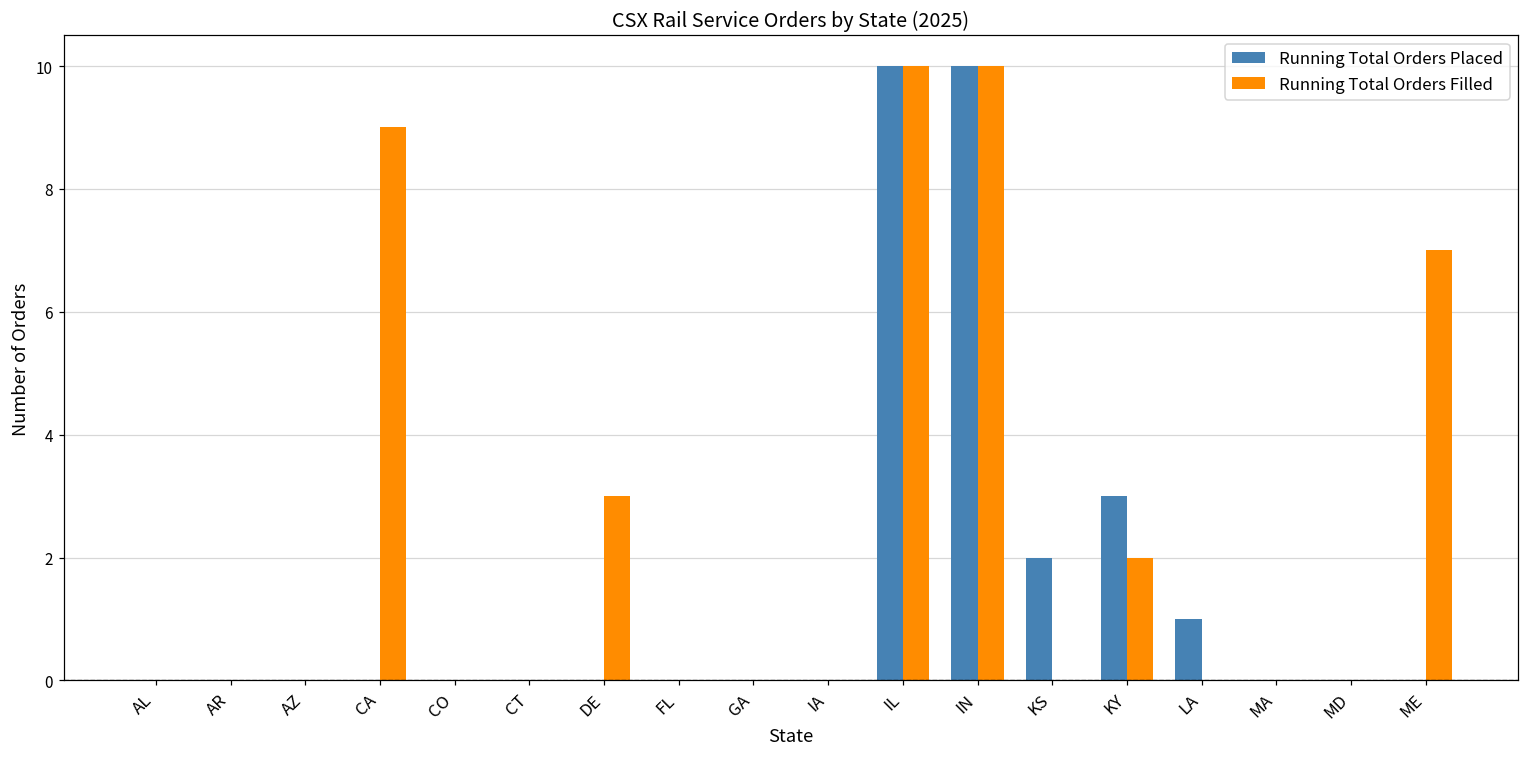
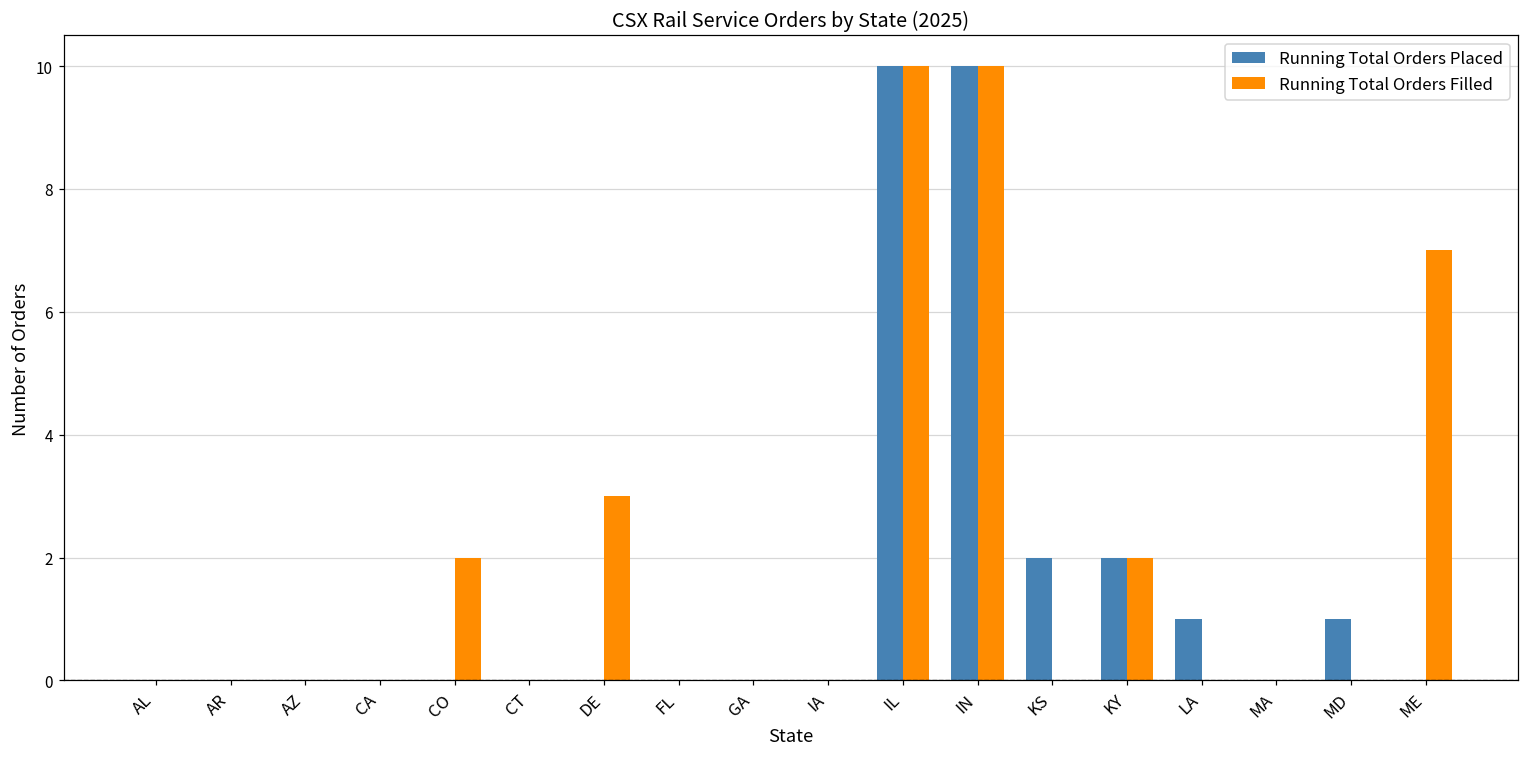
Running Total Orders Filled, CA: 9 -> 0
Running Total Orders Filled, CO: 0 -> 2
Running Total Orders Placed, KY: 3 -> 2
Running Total Orders Placed, MD: 0 -> 1
